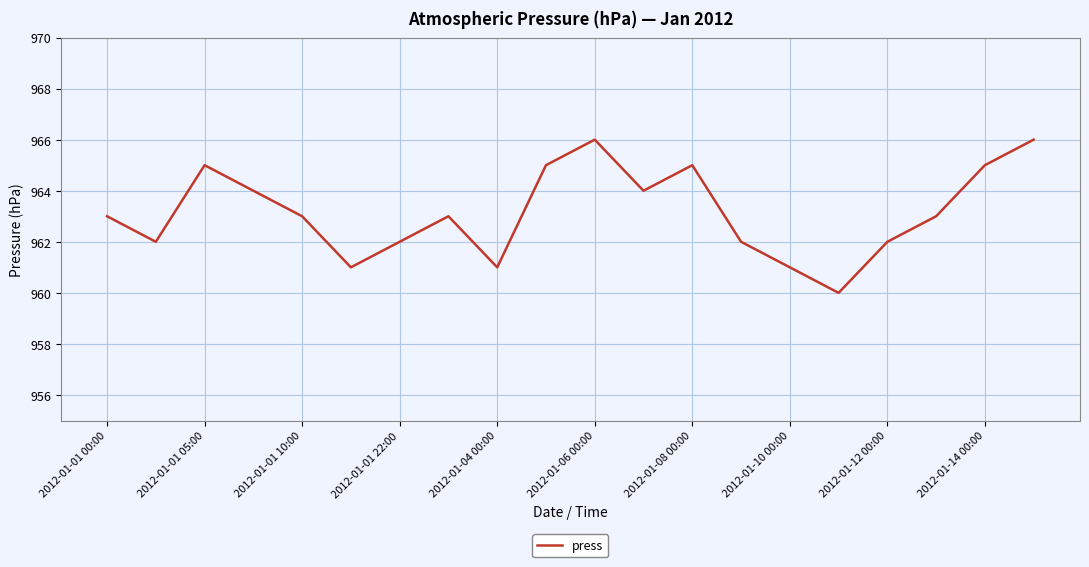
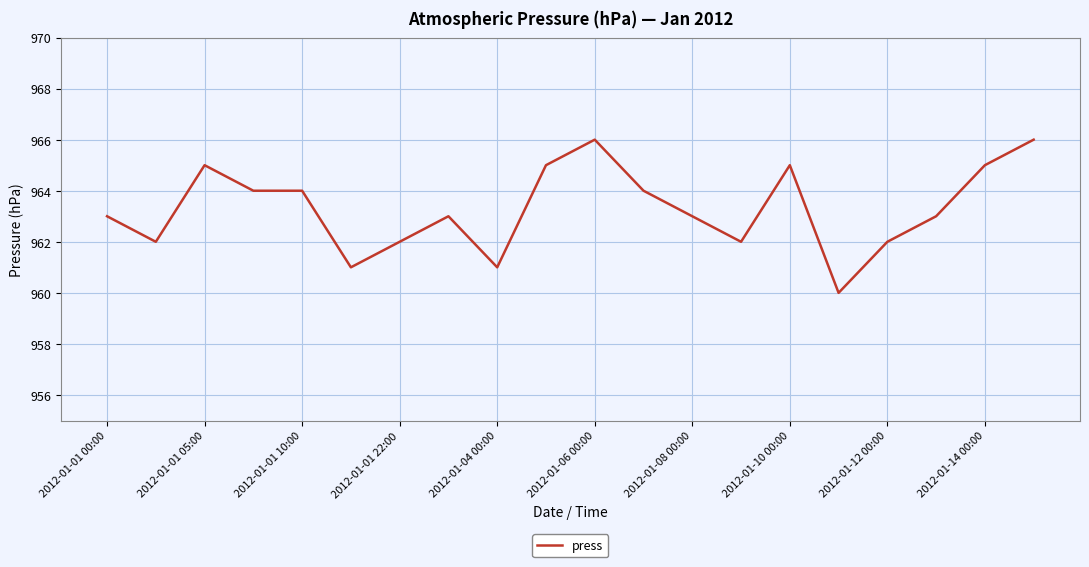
2012-01-01 10:00: 963 -> 964
2012-01-08 00:00: 965 -> 963
2012-01-10 00:00: 961 -> 965
